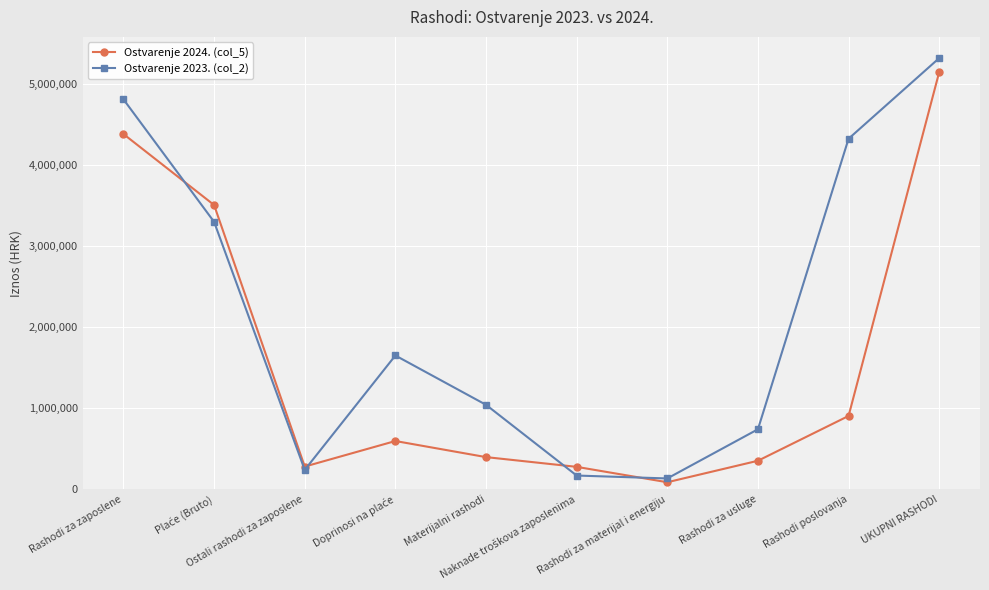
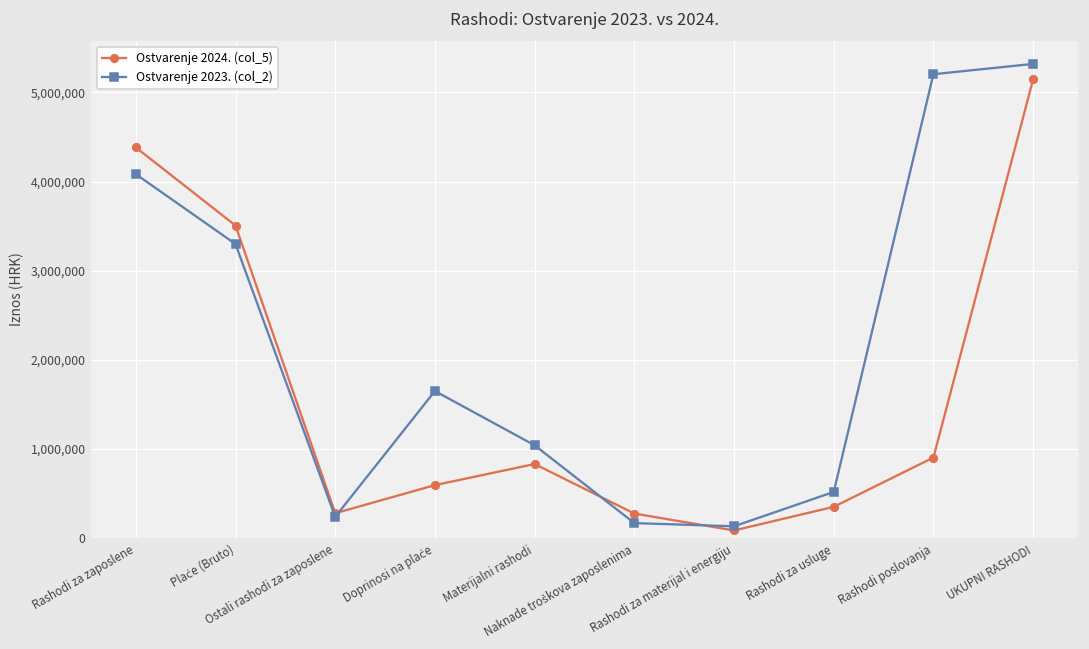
Ostvarenje 2023. (col_2), Rashodi za zaposlene: 4,800,000 -> 4,100,000
Ostvarenje 2024. (col_5), Materijalni rashodi: 400,000 -> 800,000
Ostvarenje 2023. (col_2), Rashodi za usluge: 700,000 -> 500,000
Ostvarenje 2023. (col_2), Rashodi poslovanja: 4,300,000 -> 5,200,000
